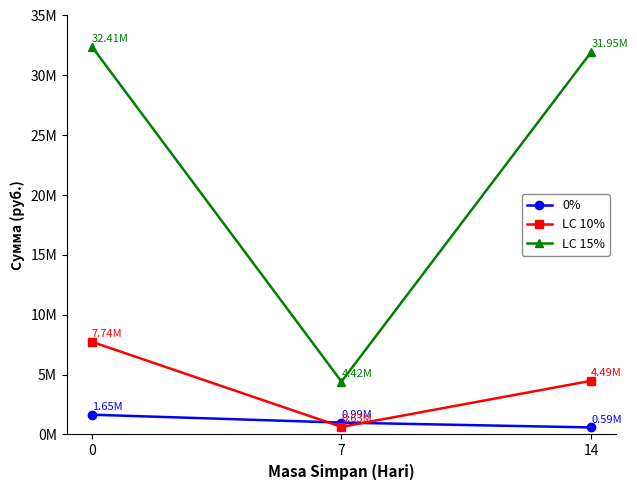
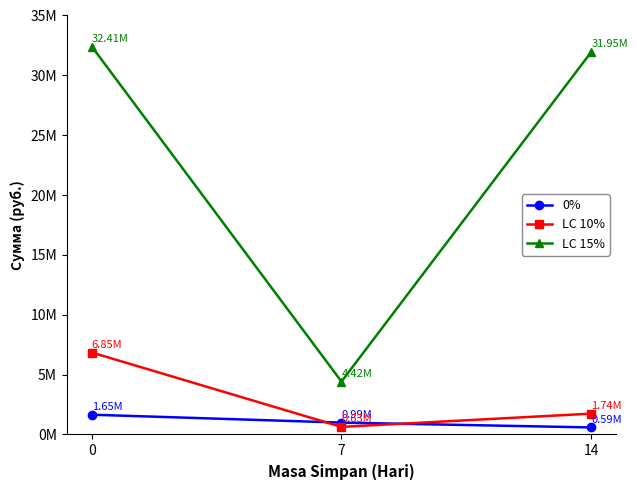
LC 10%, 0: 7.74M -> 6.85M
LC 10%, 14: 4.49M -> 1.74M
